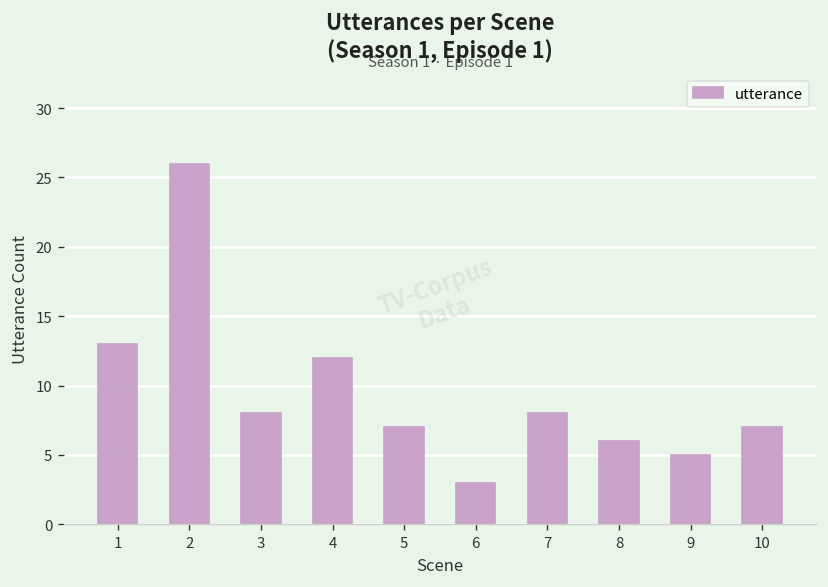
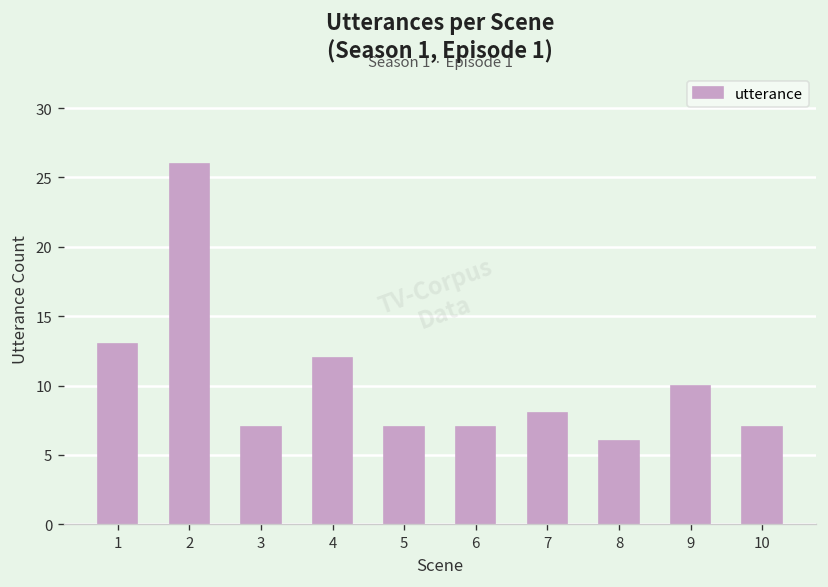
3: 8 -> 7
6: 3 -> 7
9: 5 -> 10
